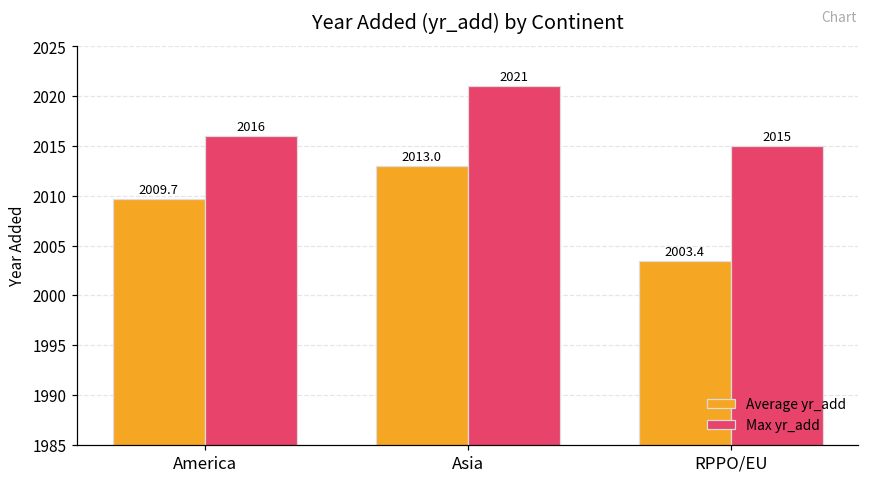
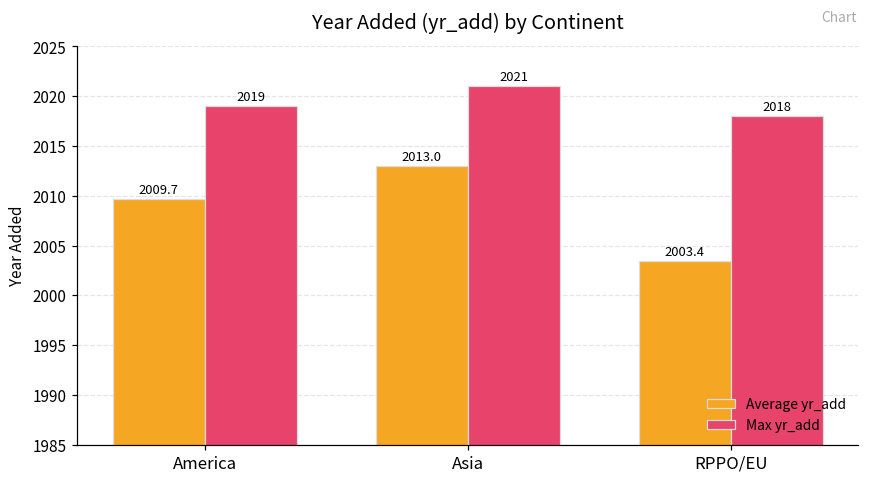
Max yr_add, America: 2016 -> 2019
Max yr_add, RPPO/EU: 2015 -> 2018
